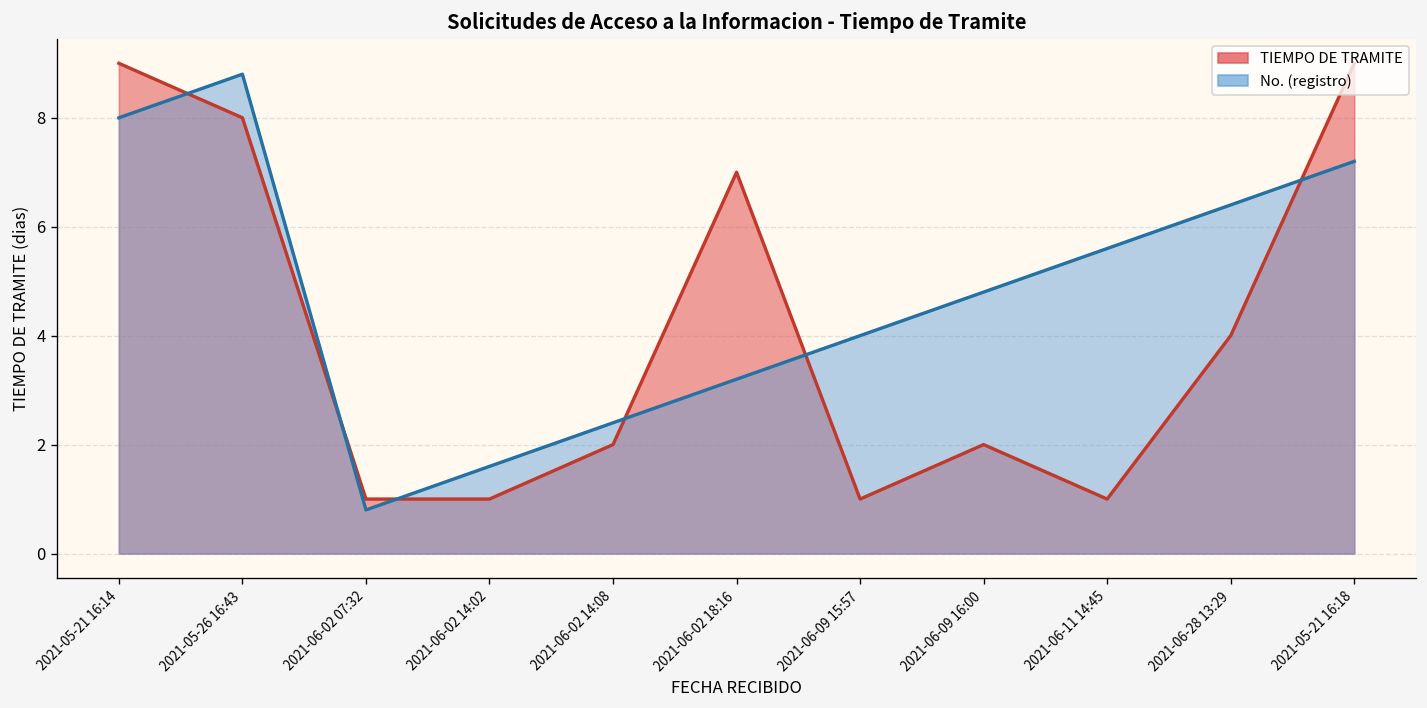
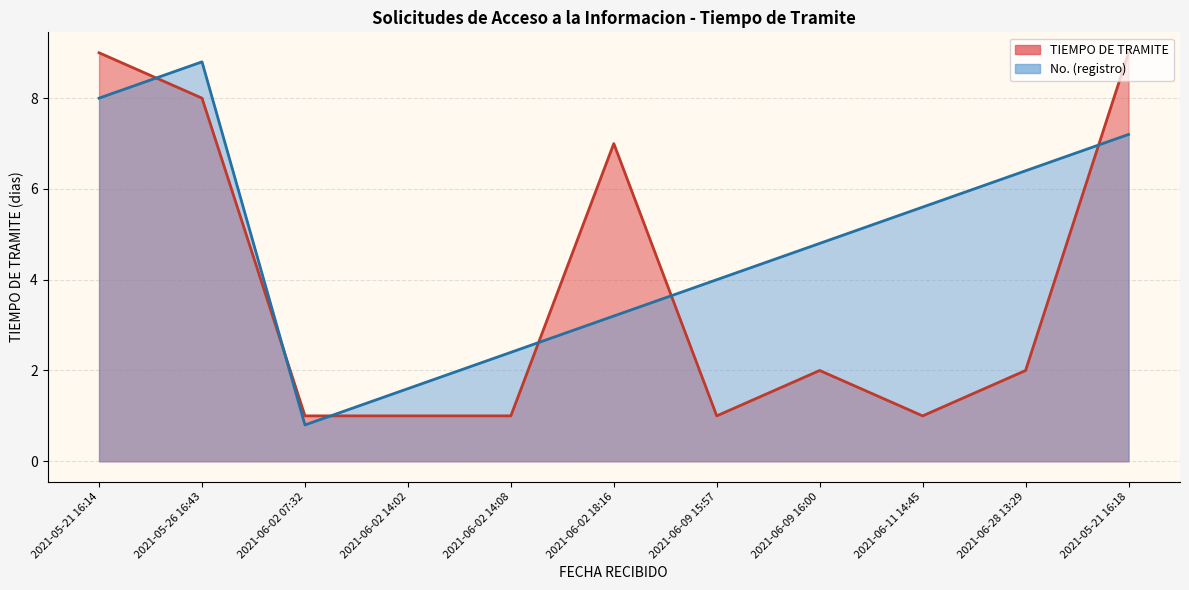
TIEMPO DE TRAMITE, 2021-06-02 14:08: 2 -> 1
TIEMPO DE TRAMITE, 2021-06-28 13:29: 4 -> 2
